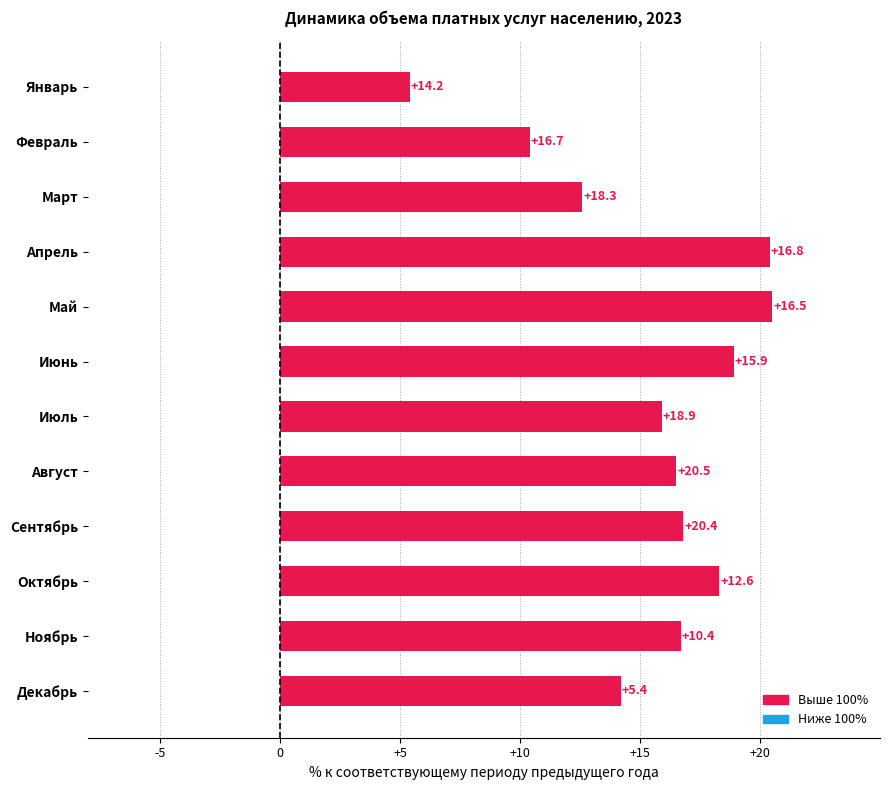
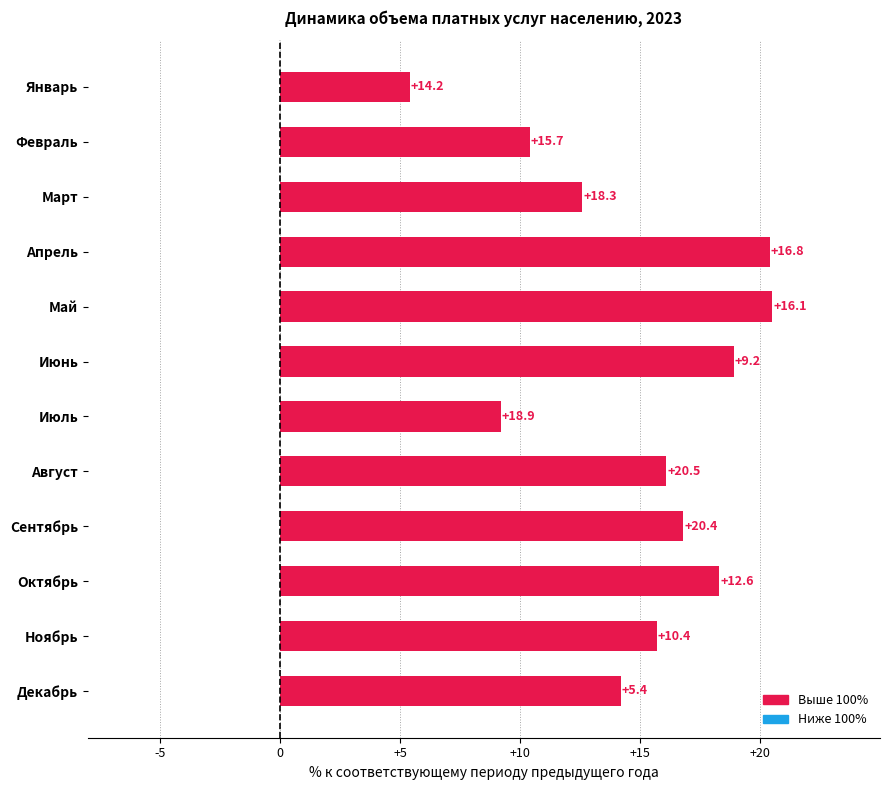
Июль: +15.9 -> +9.2
Август: +16.5 -> +16.1
Ноябрь: +16.7 -> +15.7
